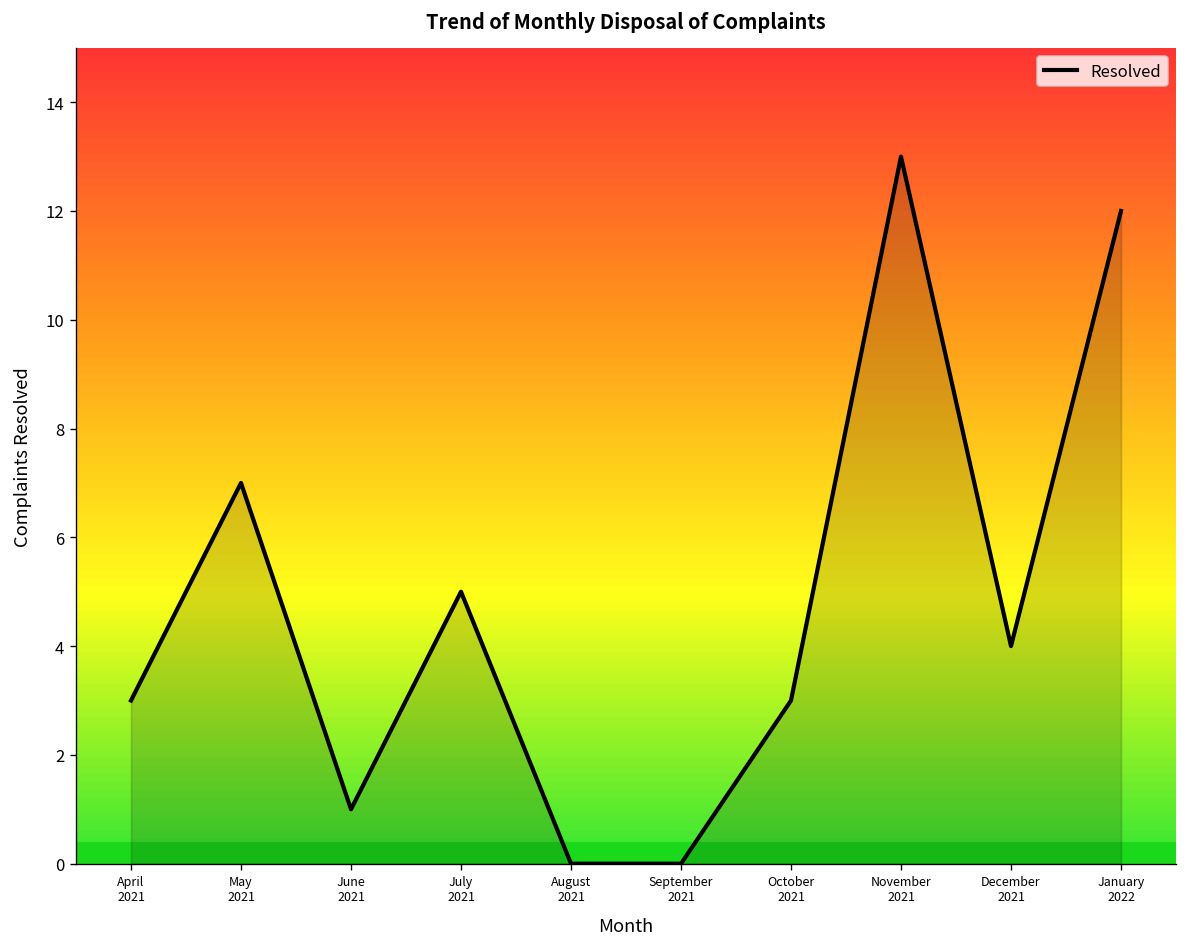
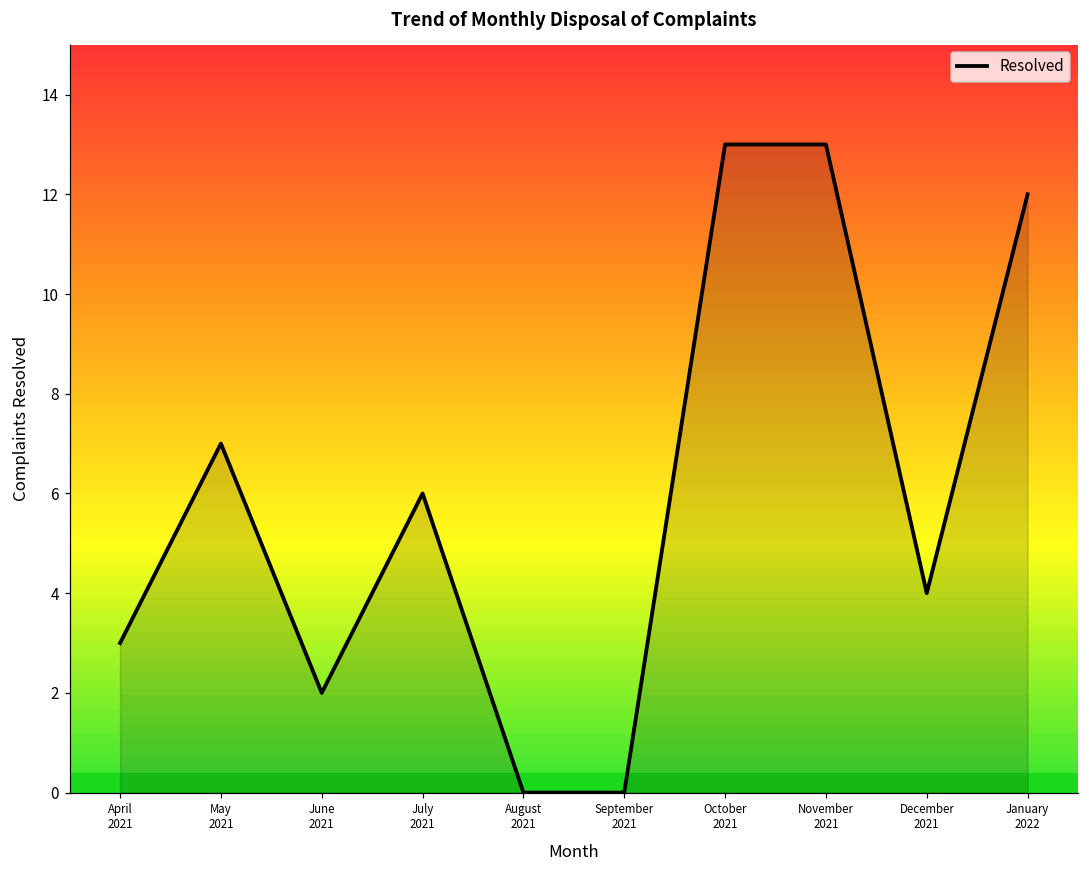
Resolved, June 2021: 1 -> 2
Resolved, July 2021: 5 -> 6
Resolved, October 2021: 3 -> 13
